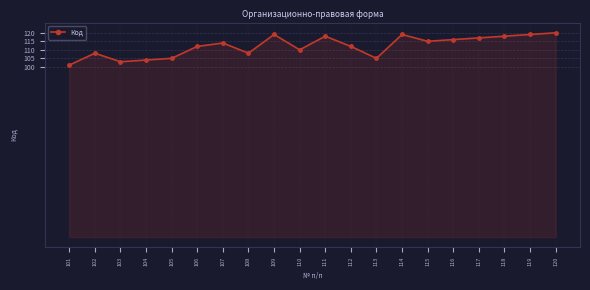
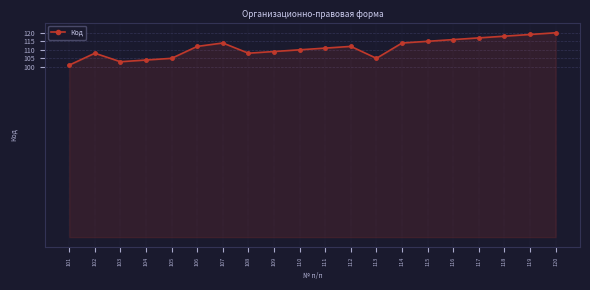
109: 119 -> 109
111: 118 -> 111
114: 119 -> 114
